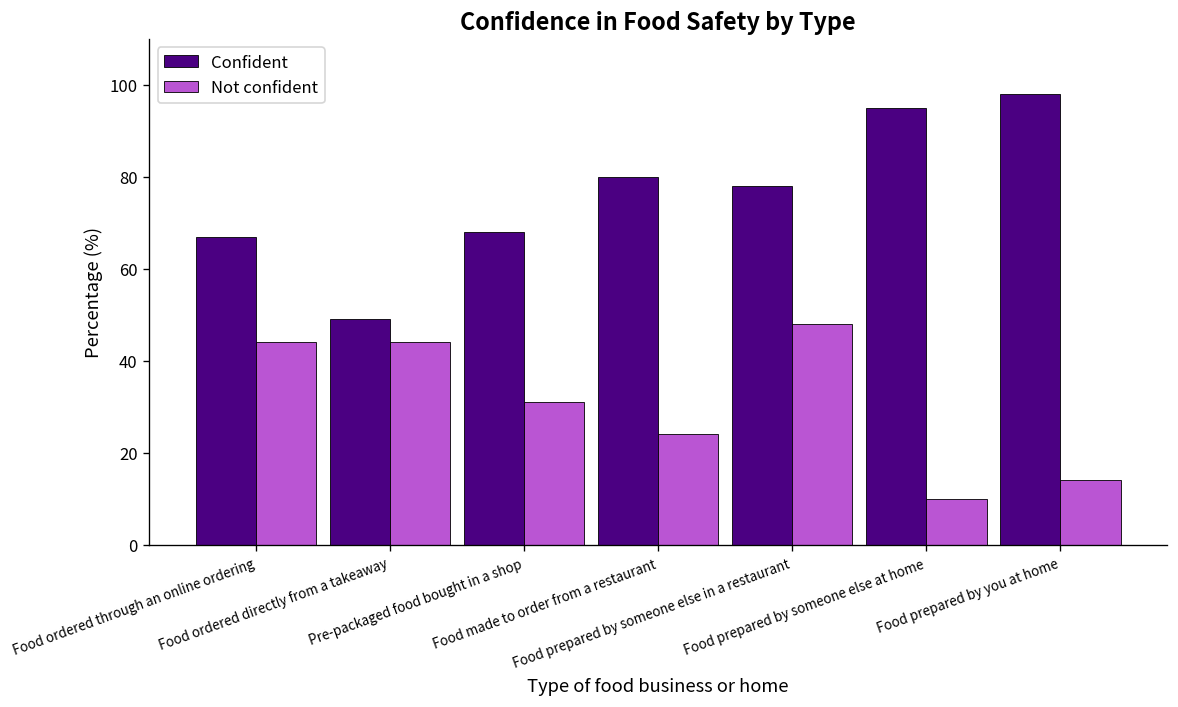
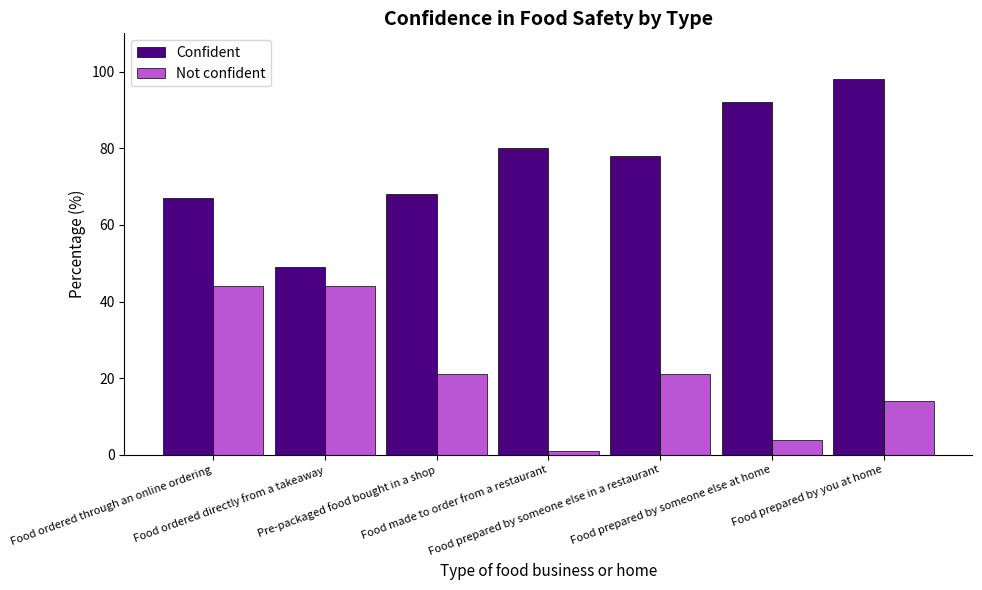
Not confident, Pre-packaged food bought in a shop: 31 -> 21
Not confident, Food made to order from a restaurant: 24 -> 1
Not confident, Food prepared by someone else in a restaurant: 48 -> 21
Confident, Food prepared by someone else at home: 95 -> 92
Not confident, Food prepared by someone else at home: 10 -> 4
